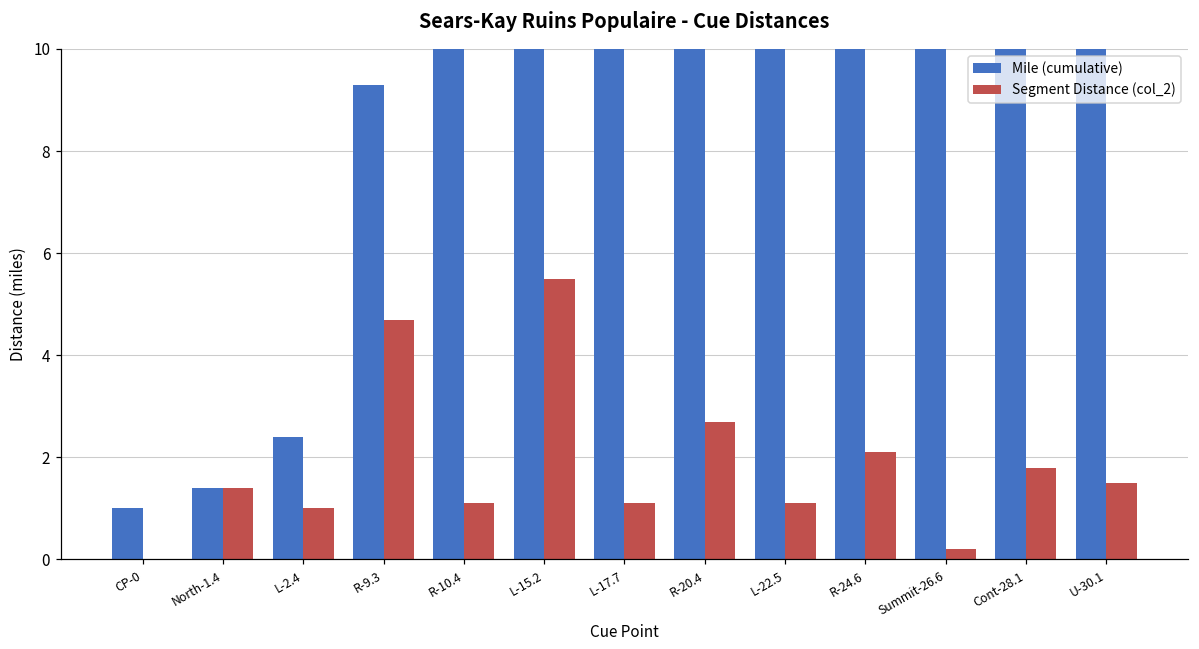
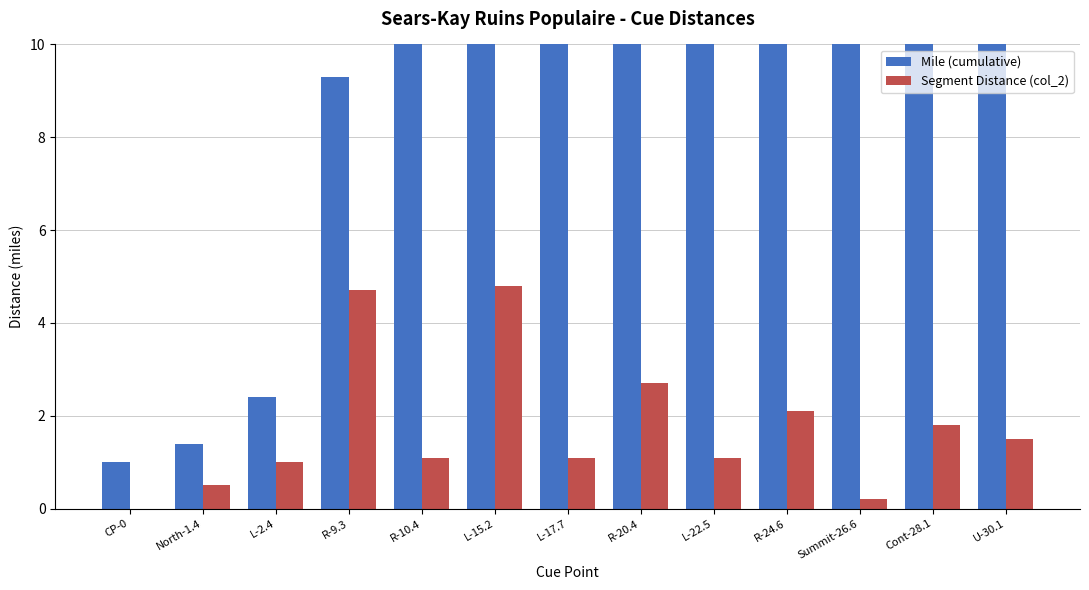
Segment Distance (col_2), North-1.4: 1.4 -> 0.5
Segment Distance (col_2), L-15.2: 5.5 -> 4.8
